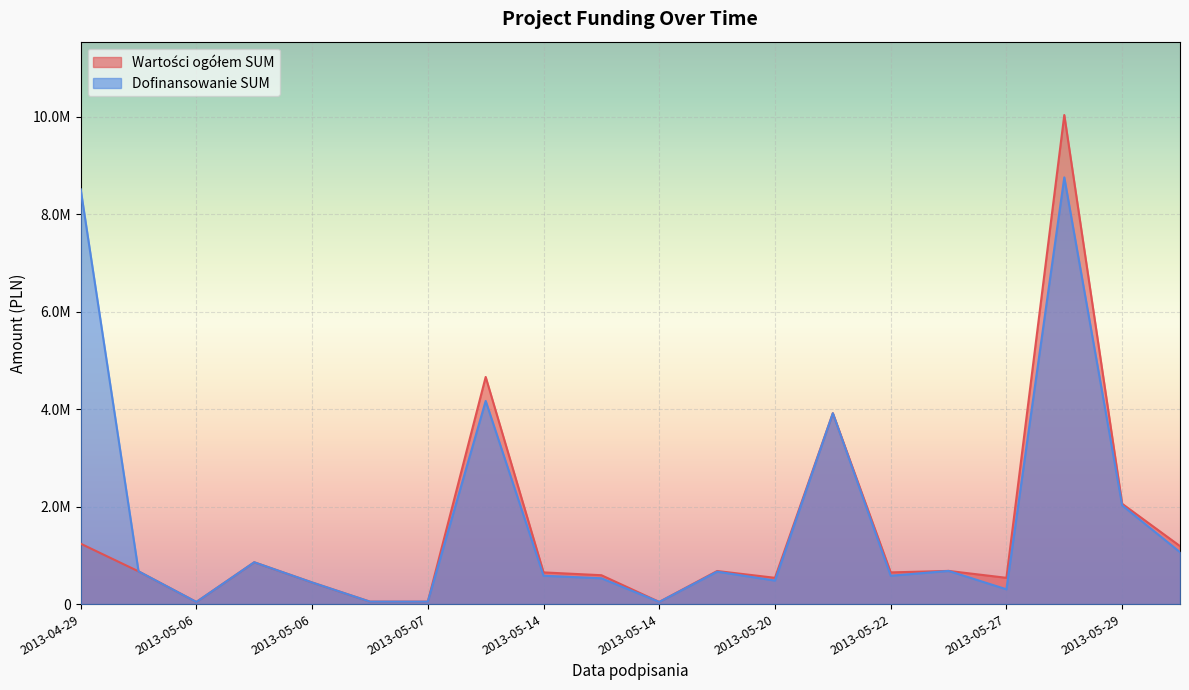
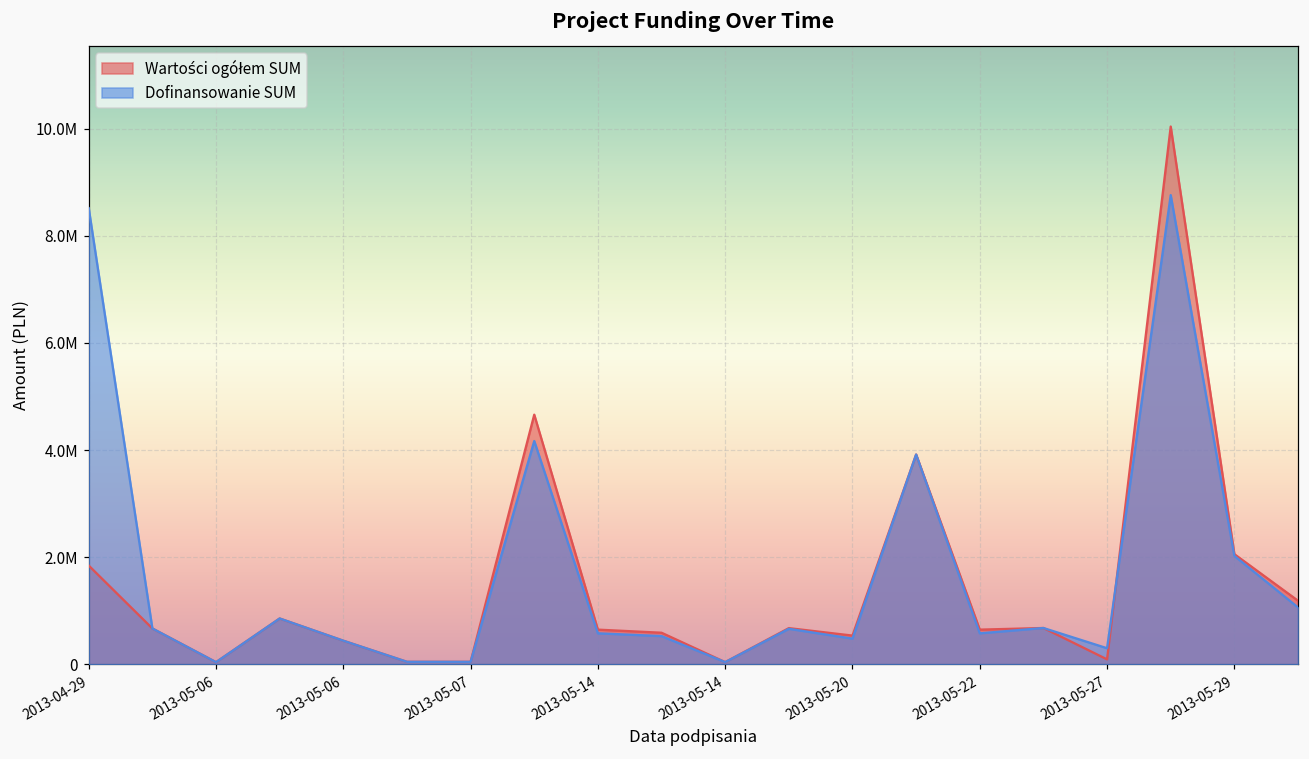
Wartości ogółem SUM, 2013-04-29: 1200000 -> 1800000
Wartości ogółem SUM, 2013-05-27: 500000 -> 100000
